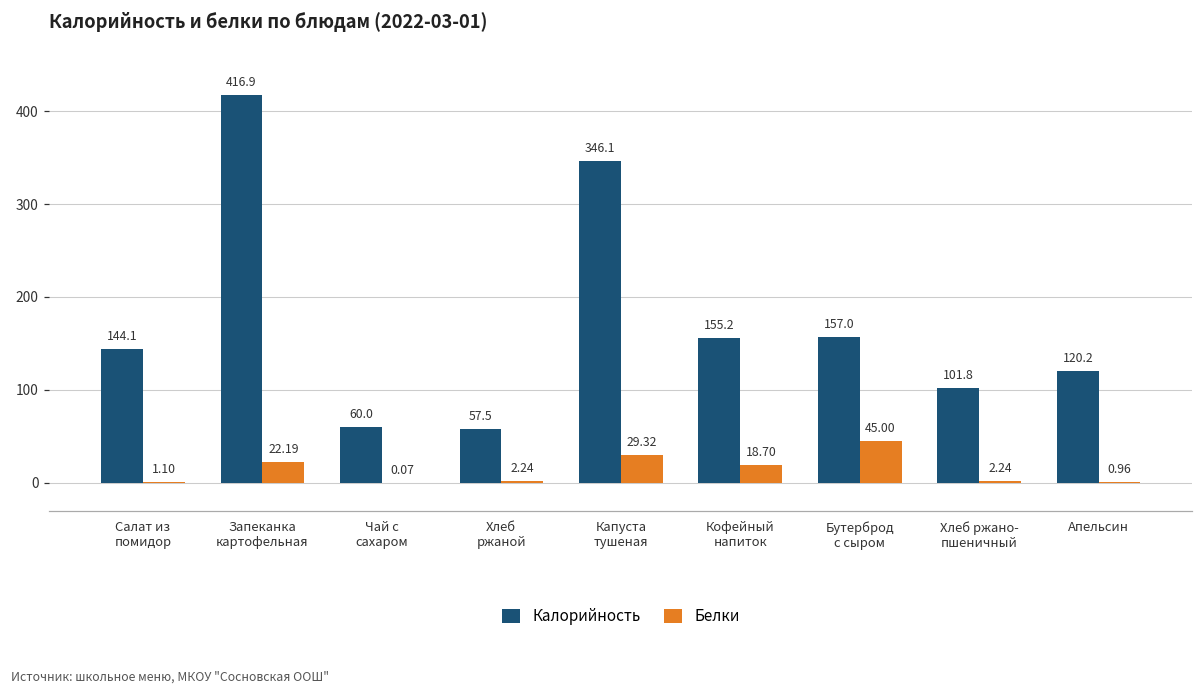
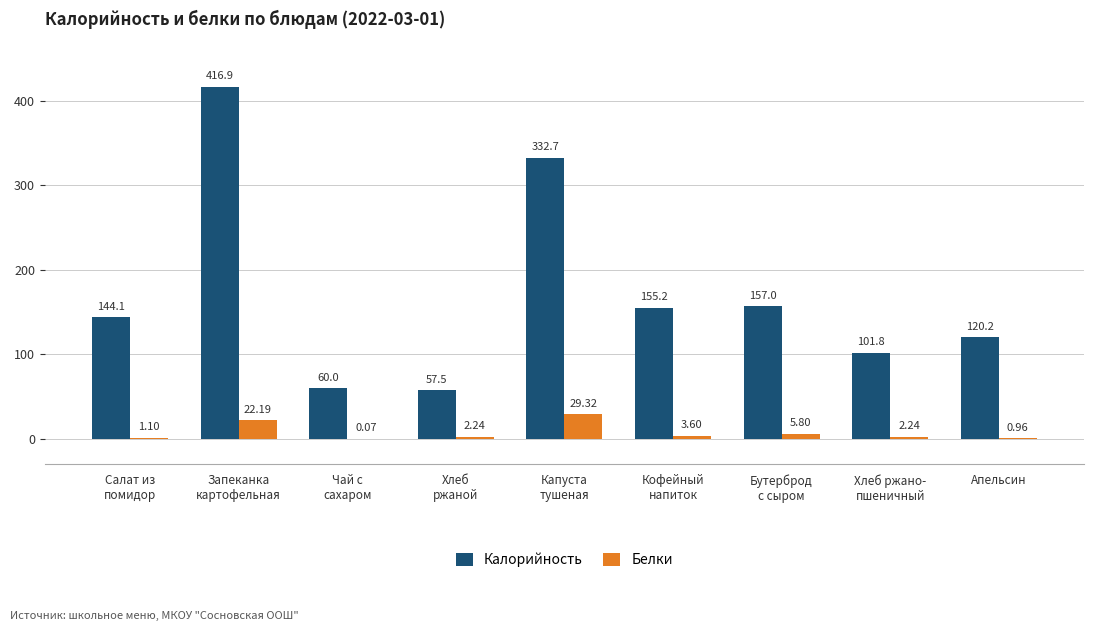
Калорийность, Капуста тушеная: 346.1 -> 332.7
Белки, Кофейный напиток: 18.70 -> 3.60
Белки, Бутерброд с сыром: 45.00 -> 5.80
